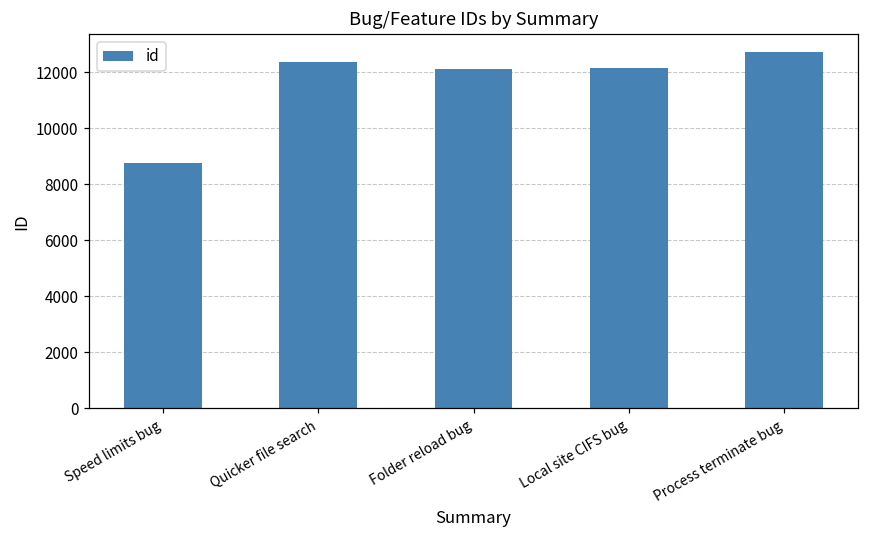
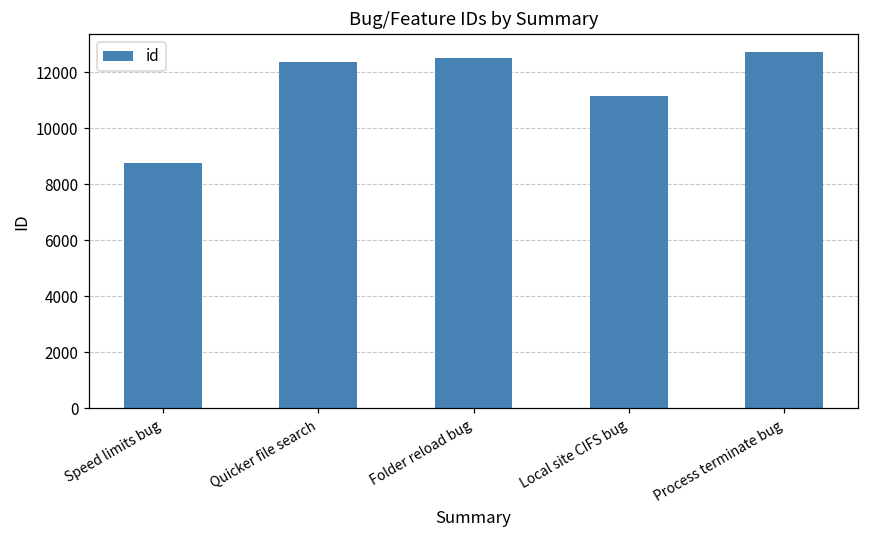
Folder reload bug: 12100 -> 12500
Local site CIFS bug: 12200 -> 11200
